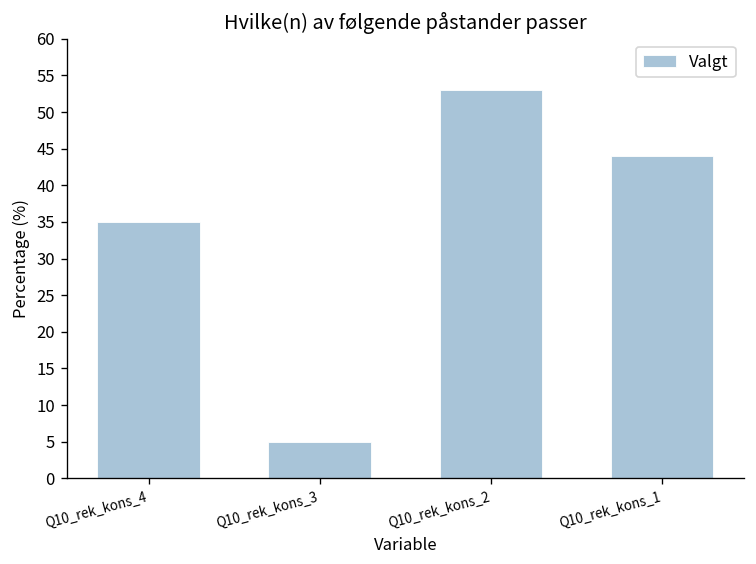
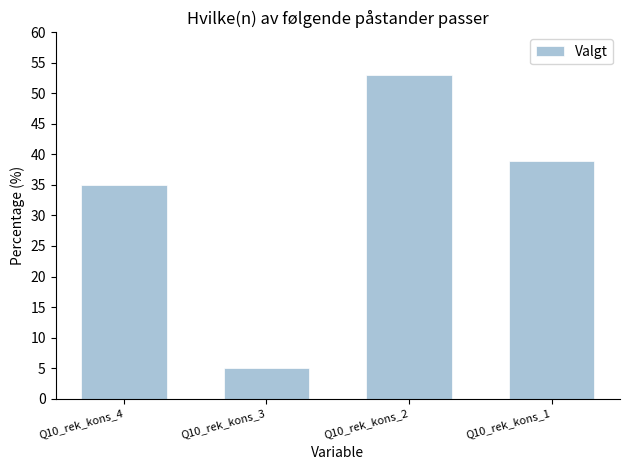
Q10_rek_kons_1: 44 -> 39
